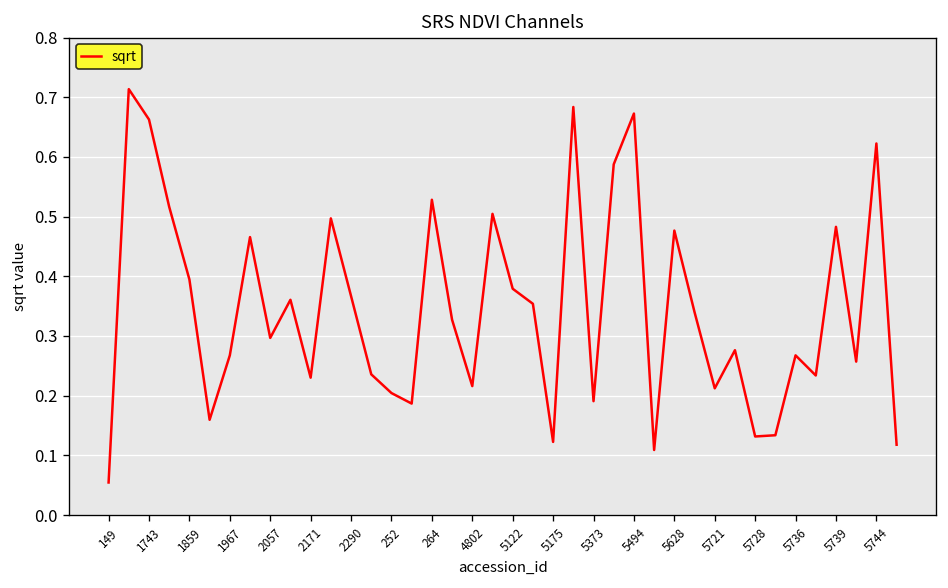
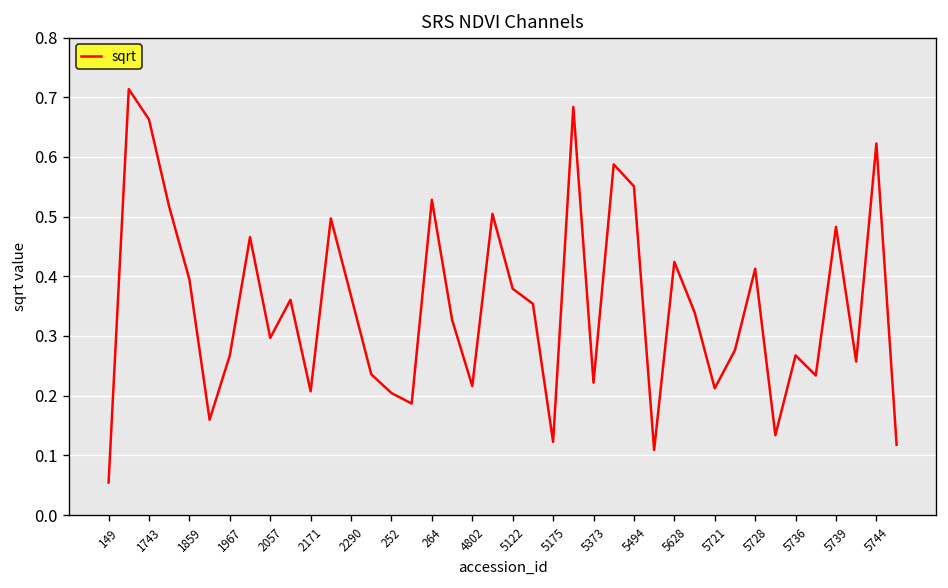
2171: 0.23 -> 0.21
5373: 0.19 -> 0.22
5494: 0.67 -> 0.55
5628: 0.48 -> 0.42
5728: 0.13 -> 0.41
